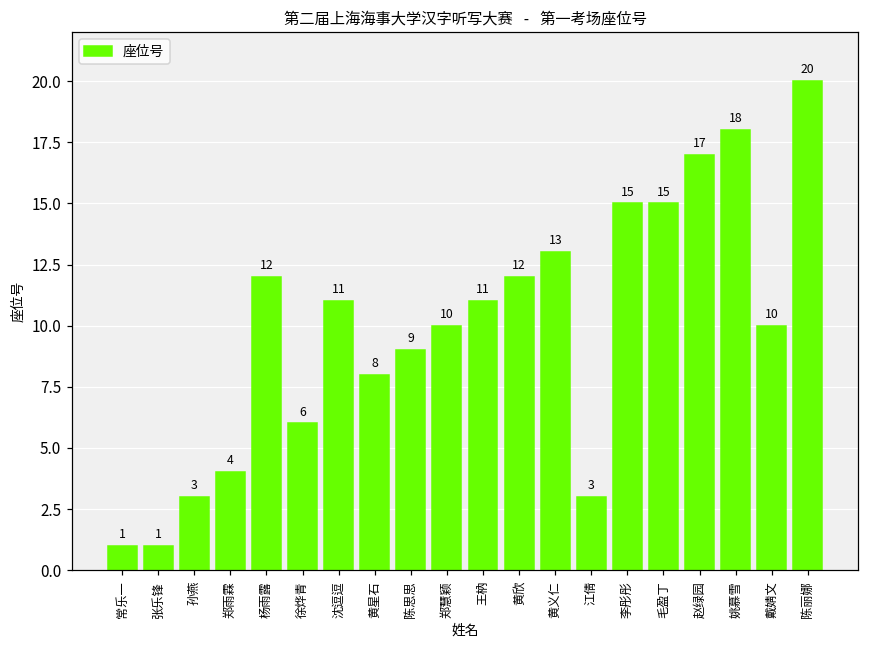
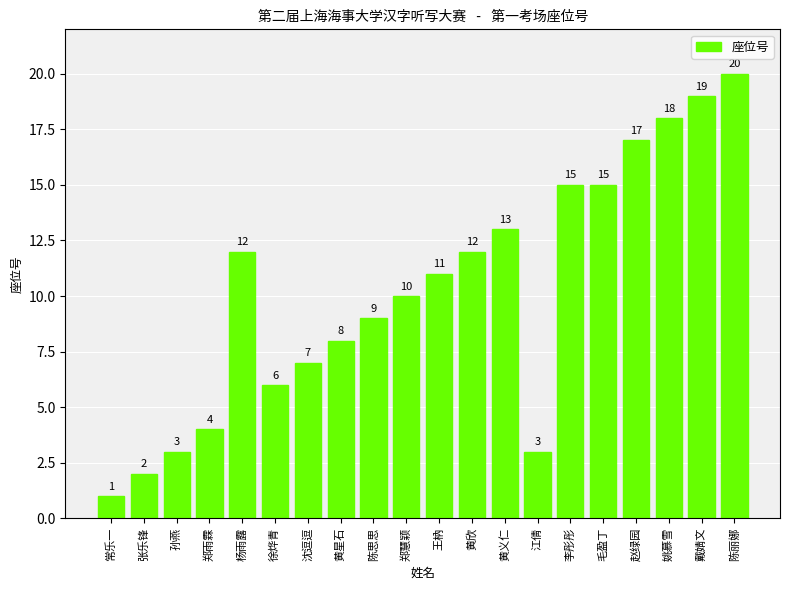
张乐锋: 1 -> 2
沈逗逗: 11 -> 7
戴婧文: 10 -> 19
